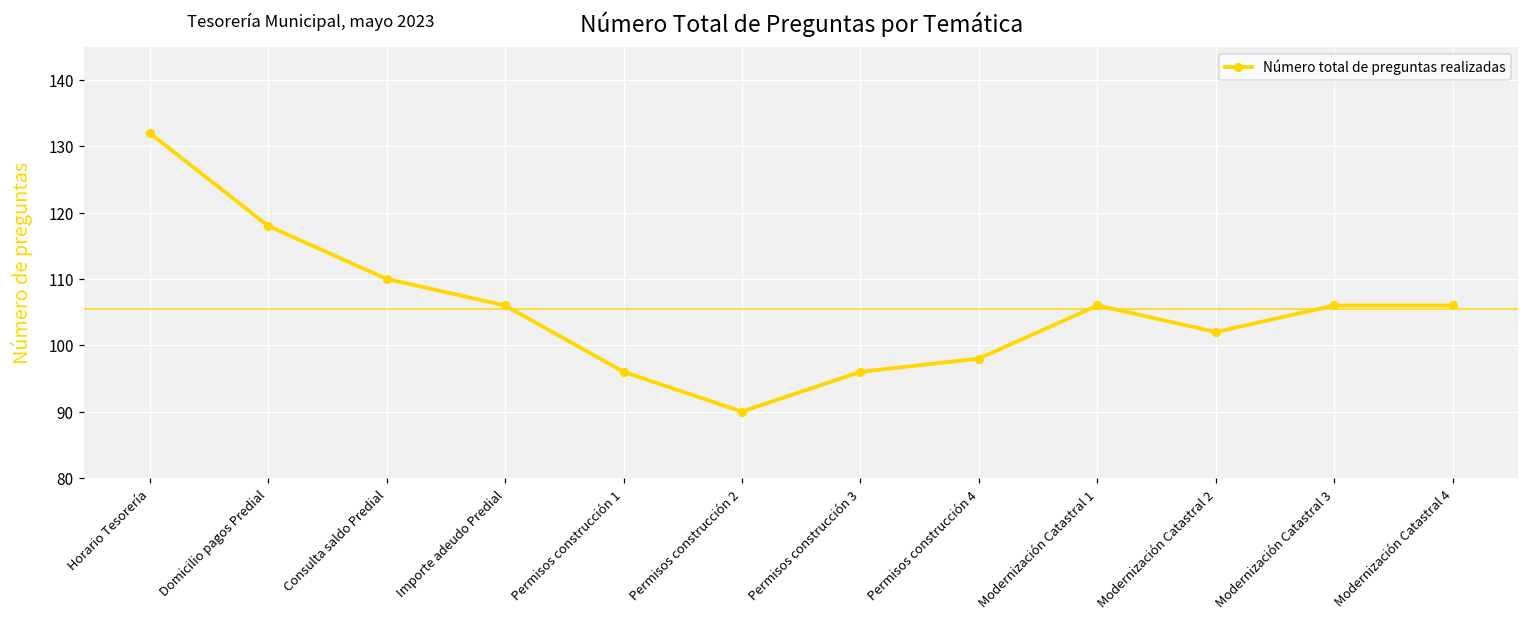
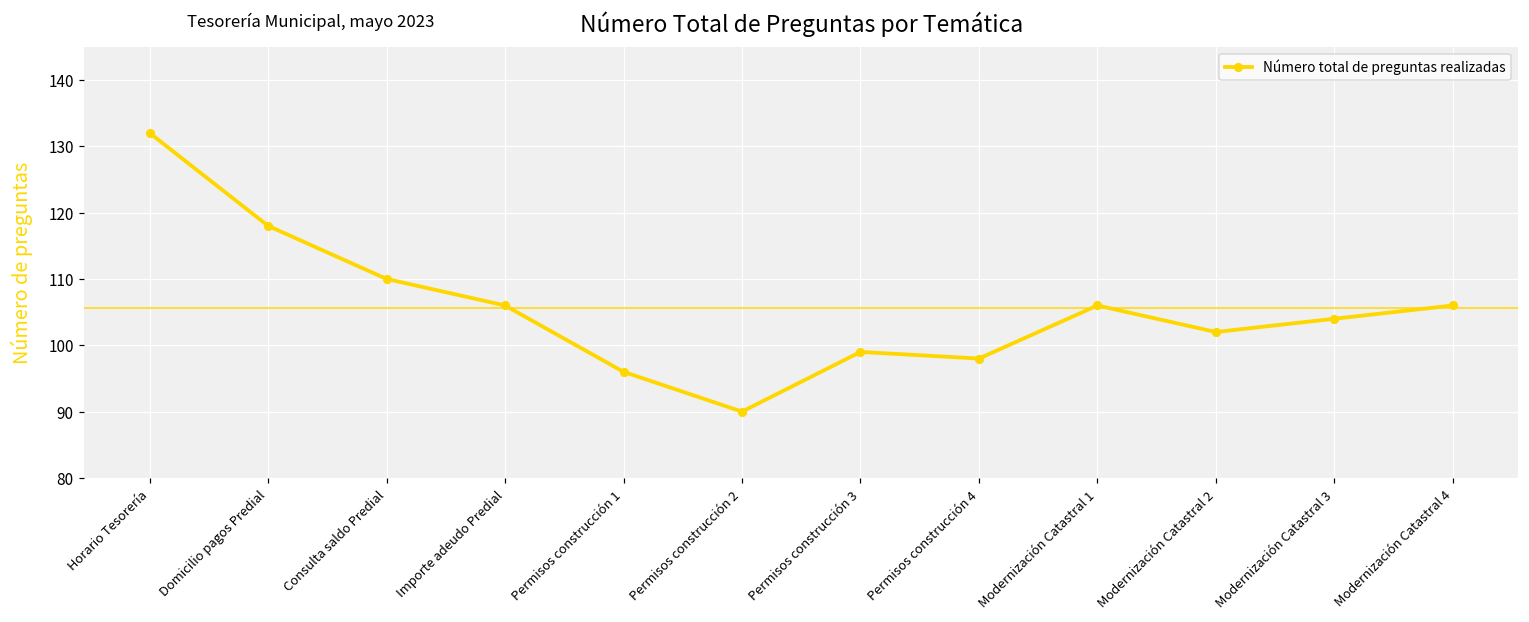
Permisos construcción 3: 96 -> 99
Modernización Catastral 3: 106 -> 104
